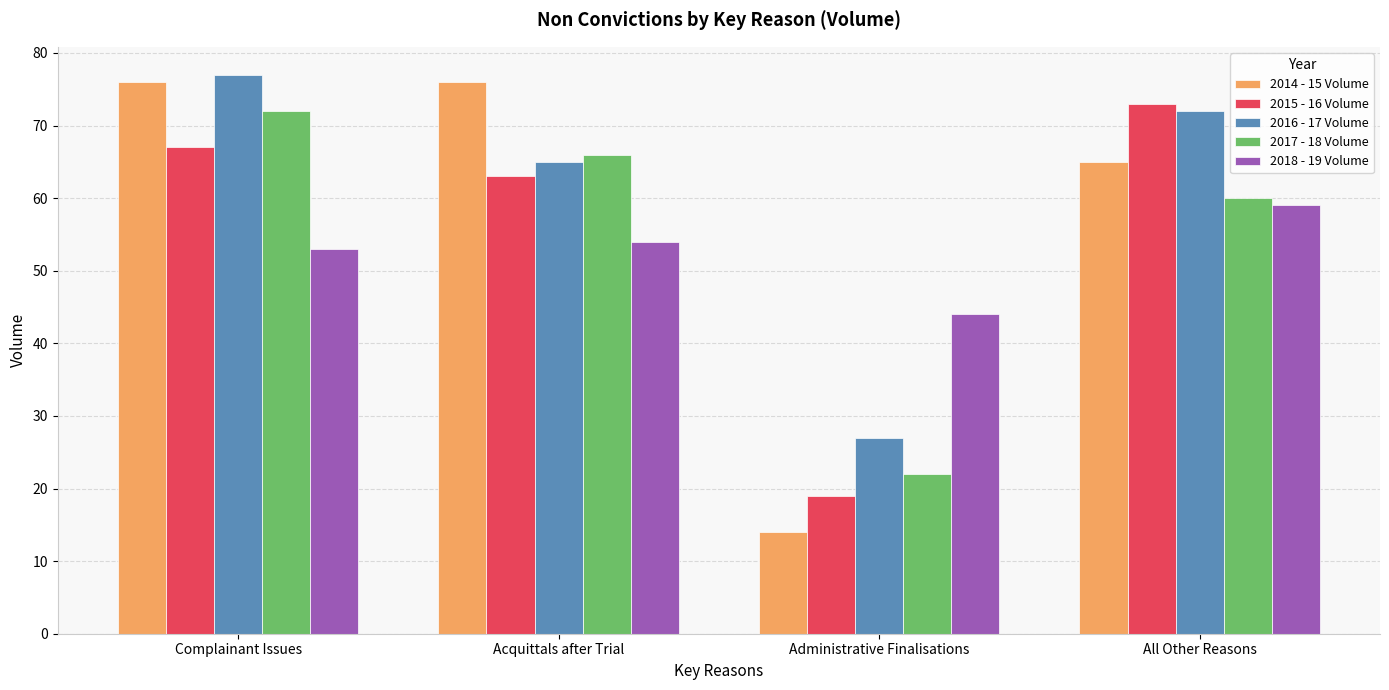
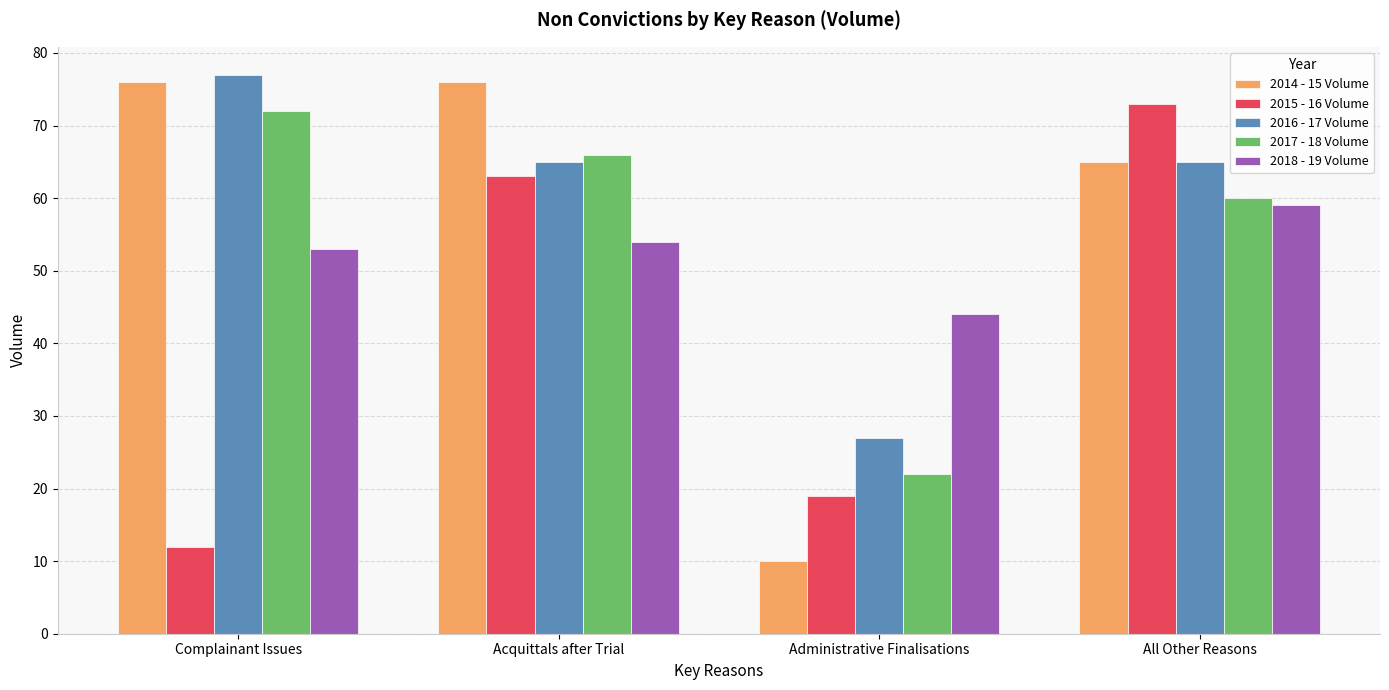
2015 - 16 Volume, Complainant Issues: 67 -> 12
2014 - 15 Volume, Administrative Finalisations: 14 -> 10
2016 - 17 Volume, All Other Reasons: 72 -> 65
